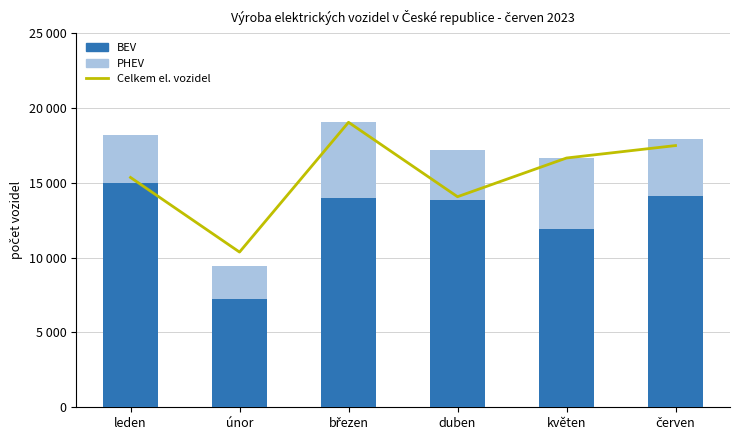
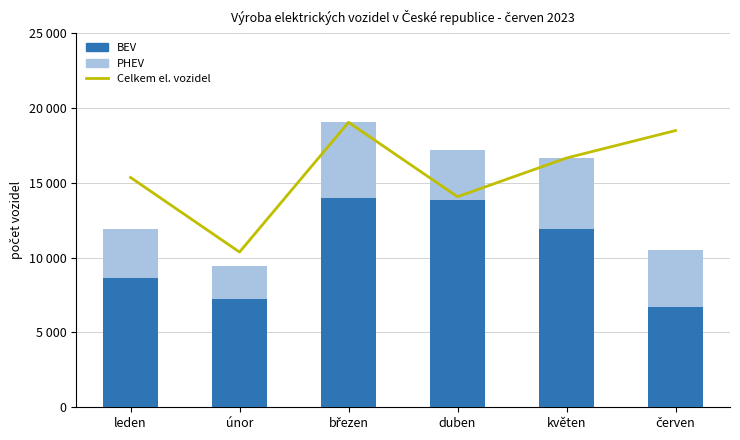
BEV, leden: 15000 -> 8700
Celkem el. vozidel, červen: 17500 -> 18500
BEV, červen: 14100 -> 6700
